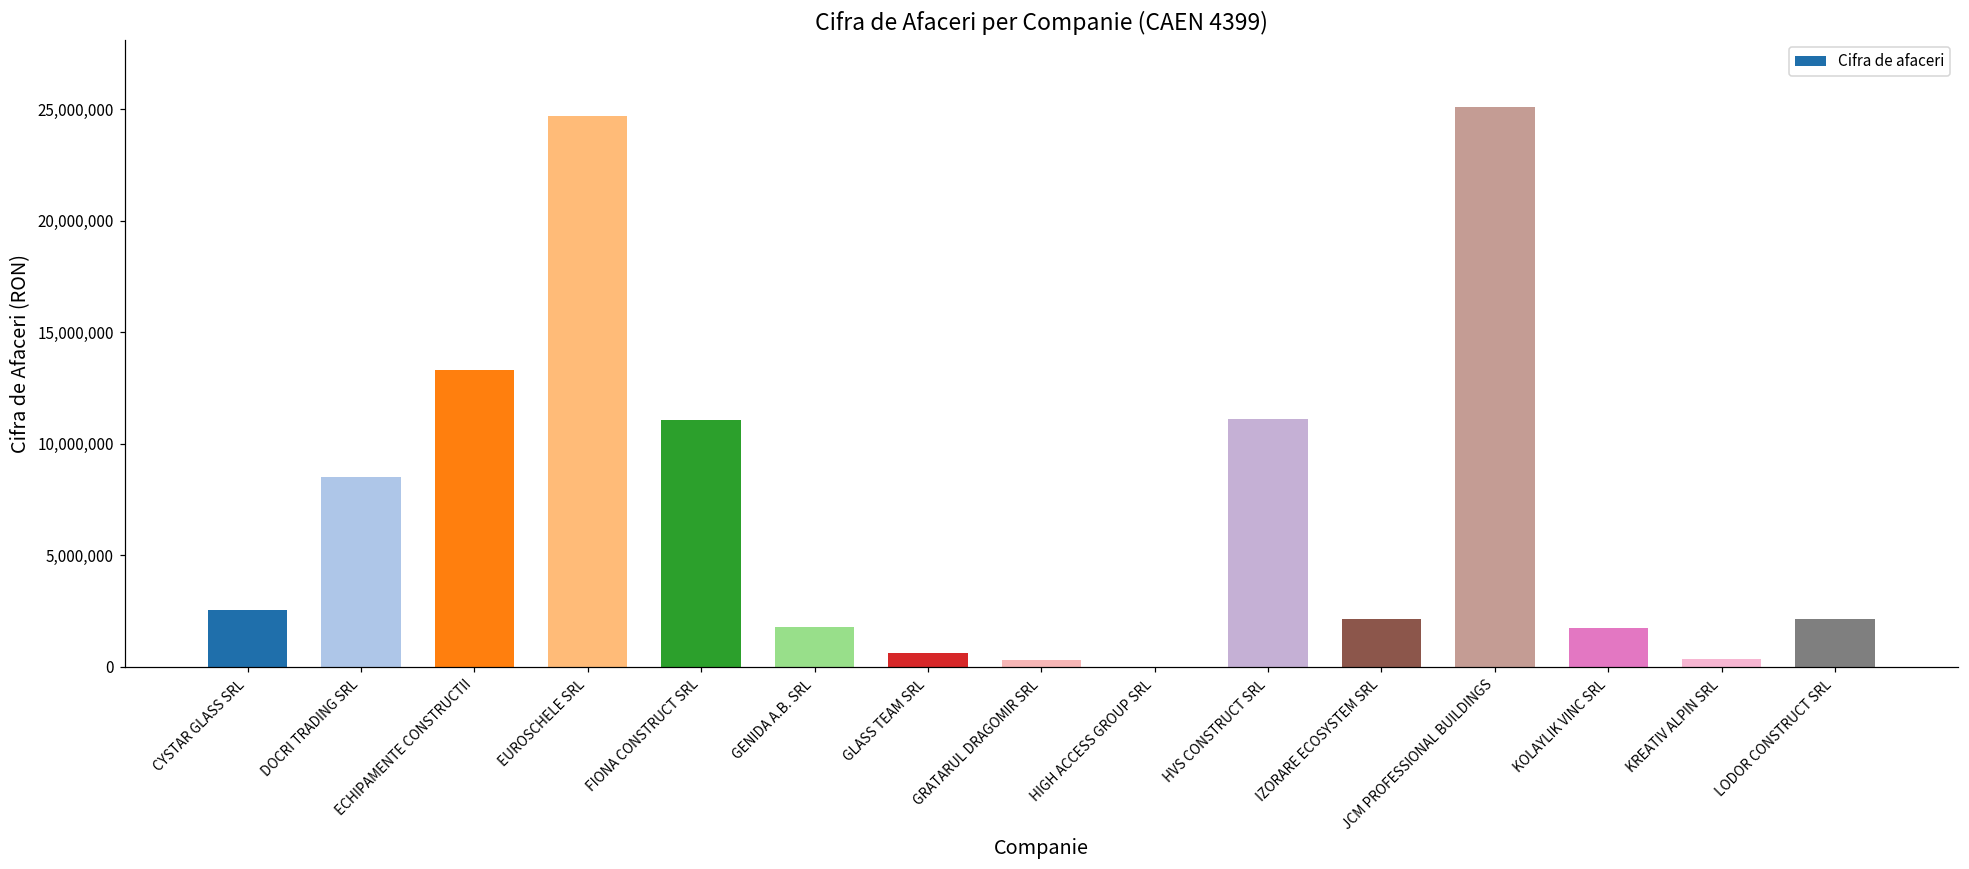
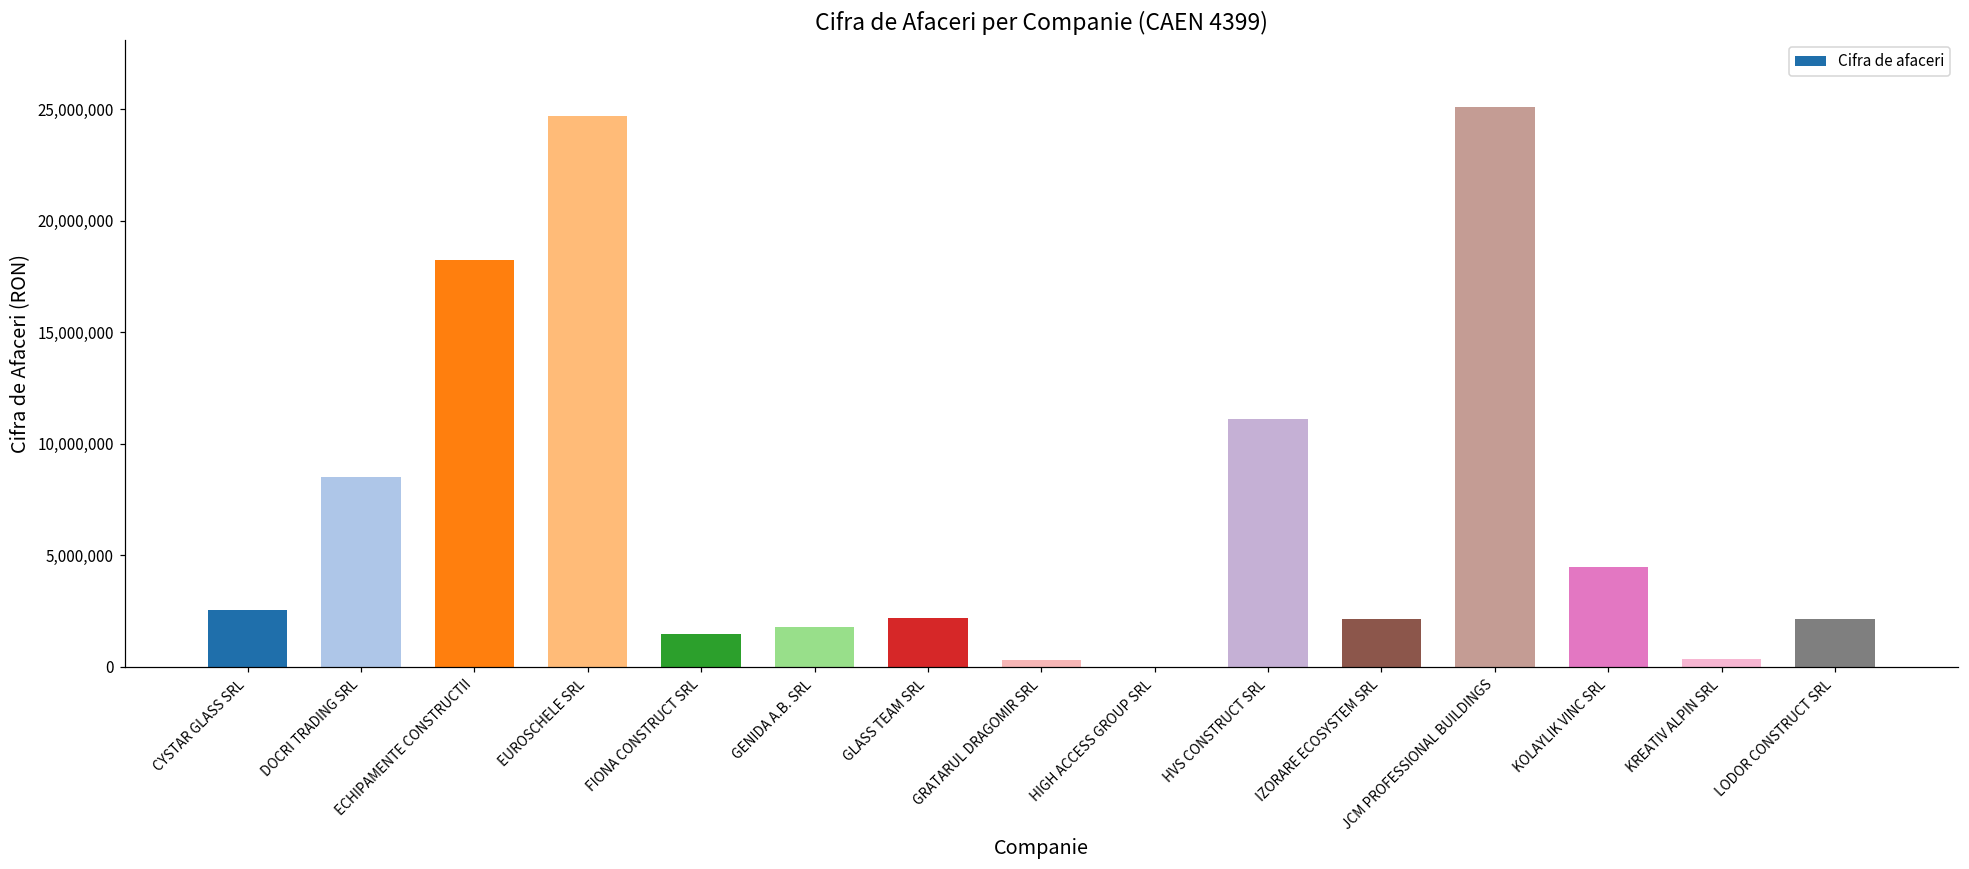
ECHIPAMENTE CONSTRUCTII: 13,300,000 -> 18,200,000
FIONA CONSTRUCT SRL: 11,100,000 -> 1,500,000
GLASS TEAM SRL: 600,000 -> 2,200,000
KOLAYLIK VINC SRL: 1,700,000 -> 4,500,000
